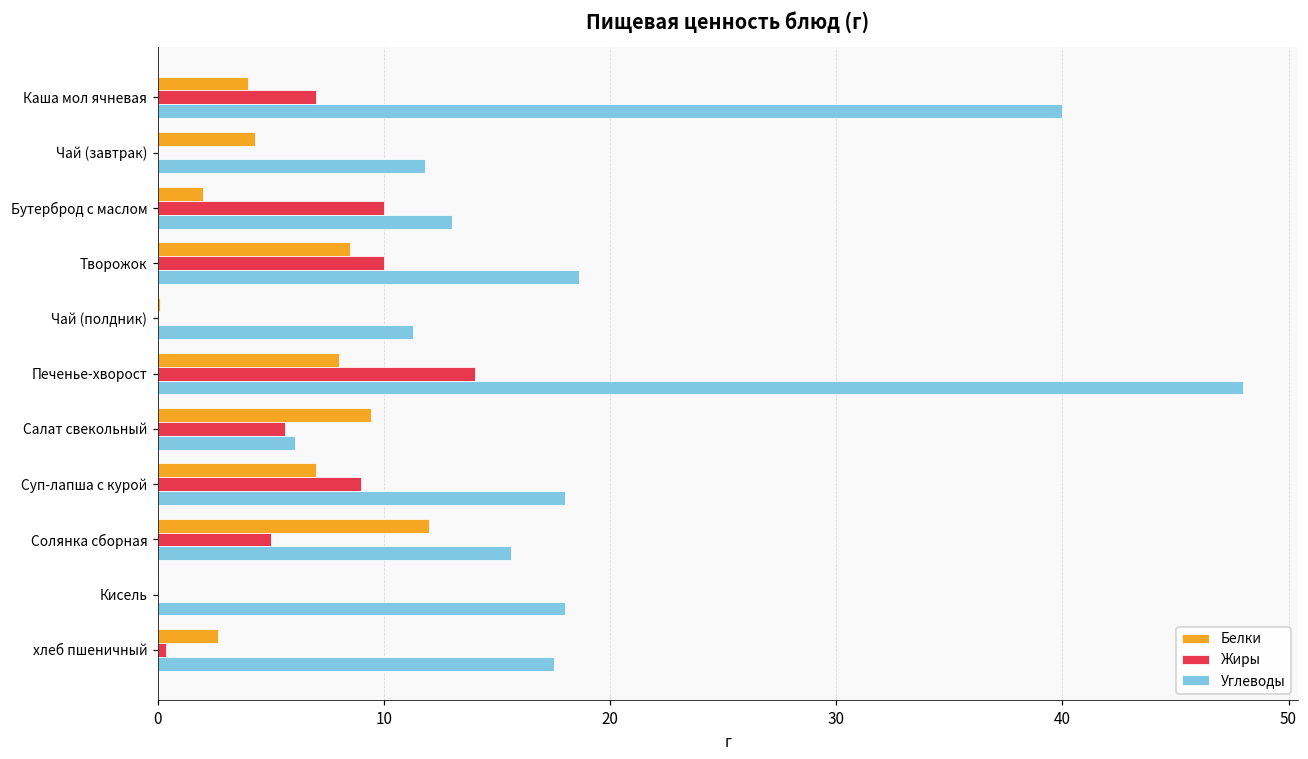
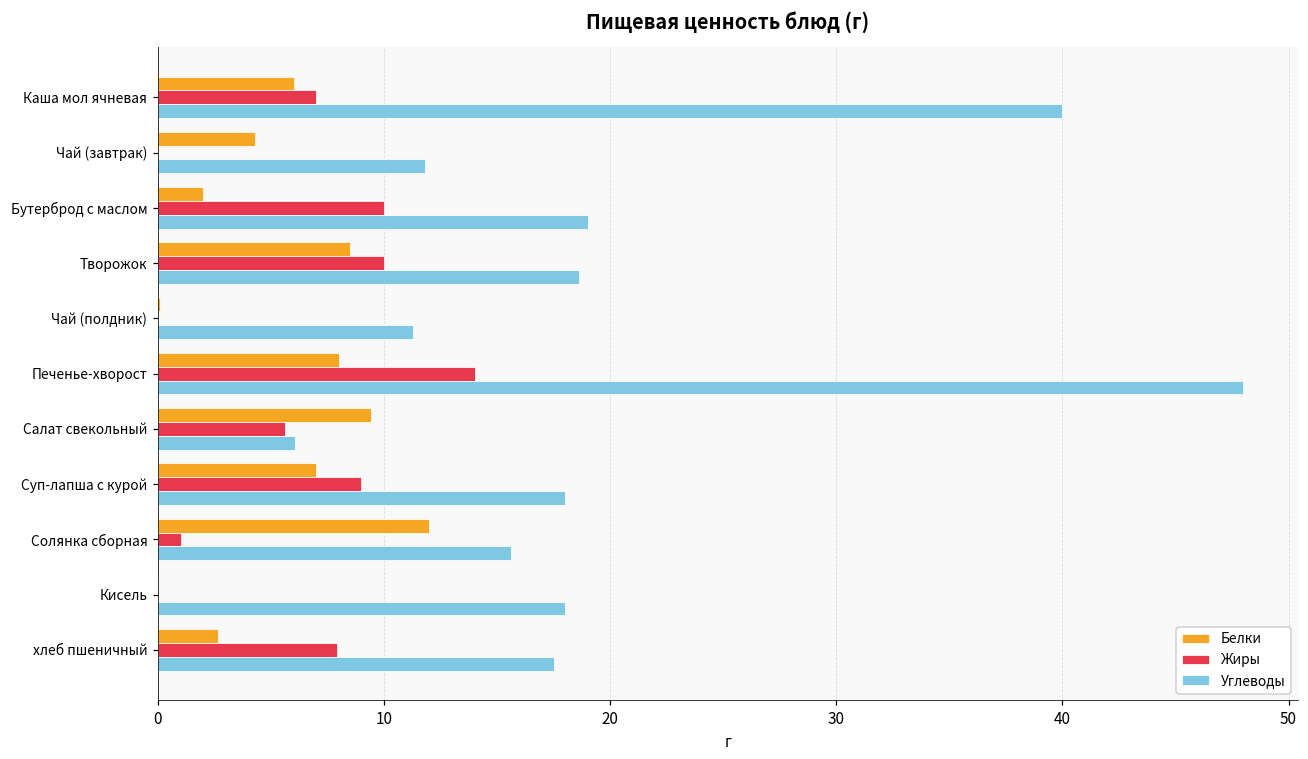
Белки, Каша мол ячневая: 4 -> 6
Углеводы, Бутерброд с маслом: 13 -> 19
Жиры, Солянка сборная: 5 -> 1
Жиры, хлеб пшеничный: 0.4 -> 7.9
